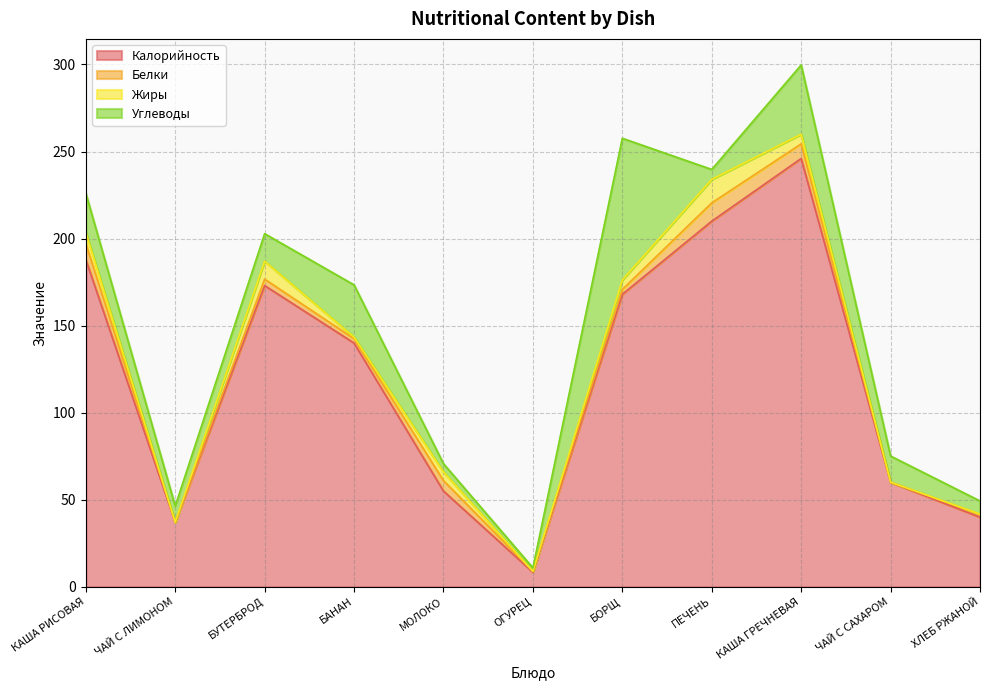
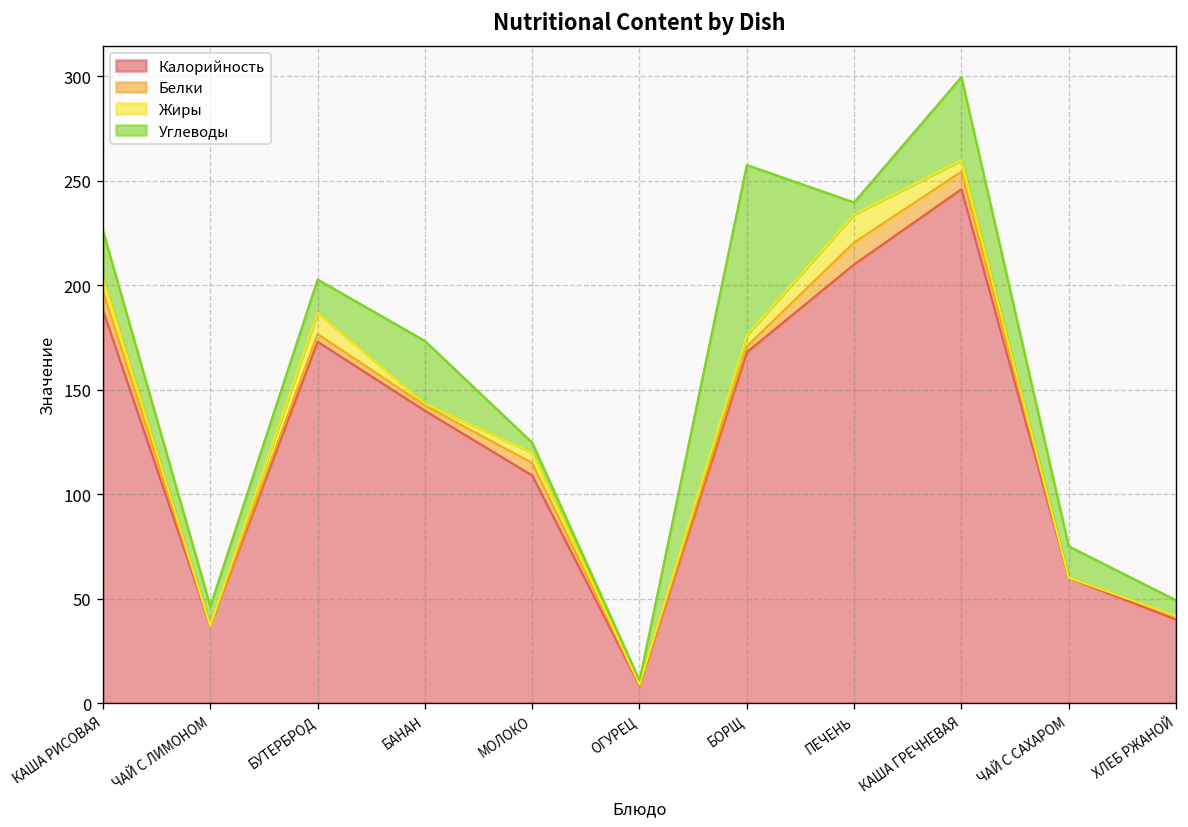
Калорийность, МОЛОКО: 55 -> 109
